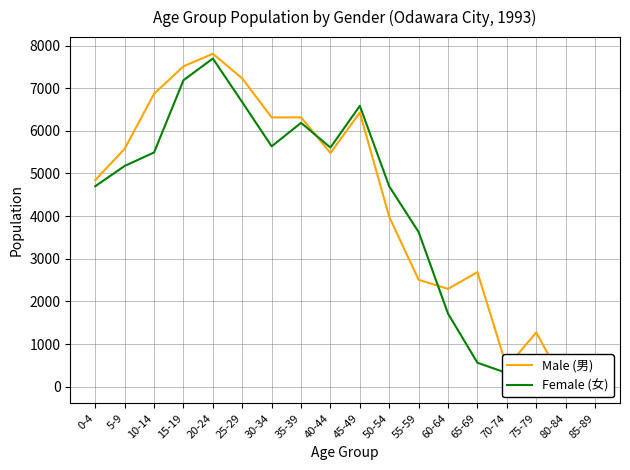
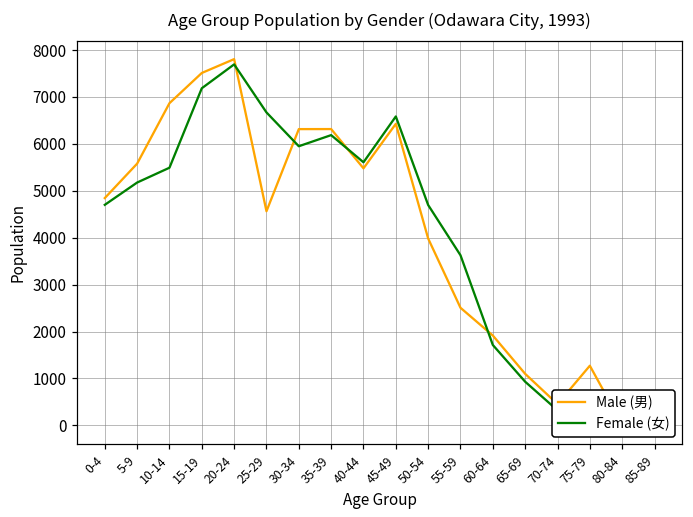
Male (男), 25-29: 7200 -> 4600
Female (女), 30-34: 5600 -> 6000
Male (男), 60-64: 2300 -> 1900
Male (男), 65-69: 2700 -> 1100
Female (女), 65-69: 600 -> 900
